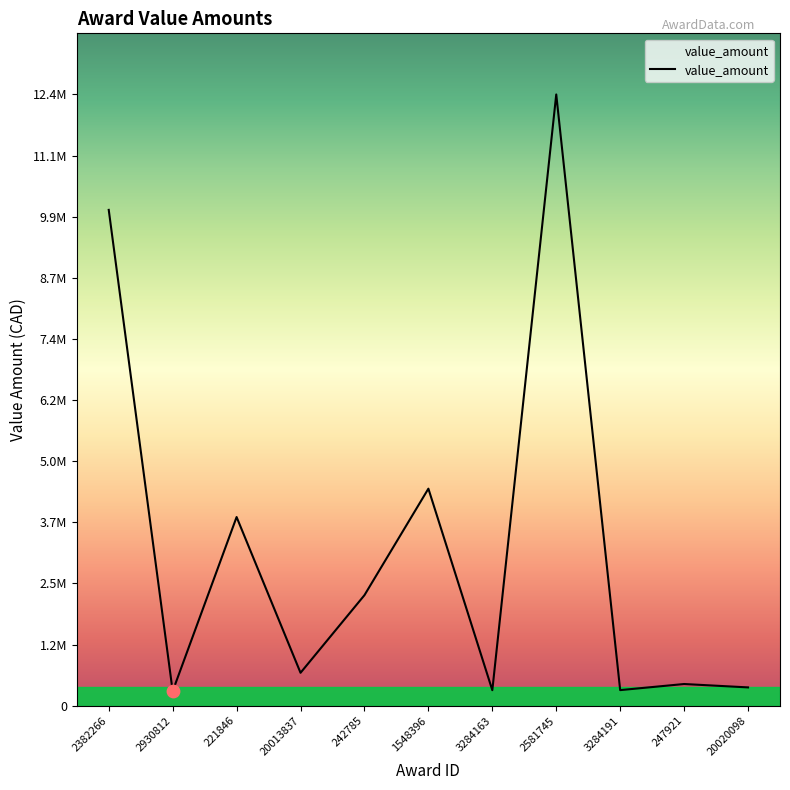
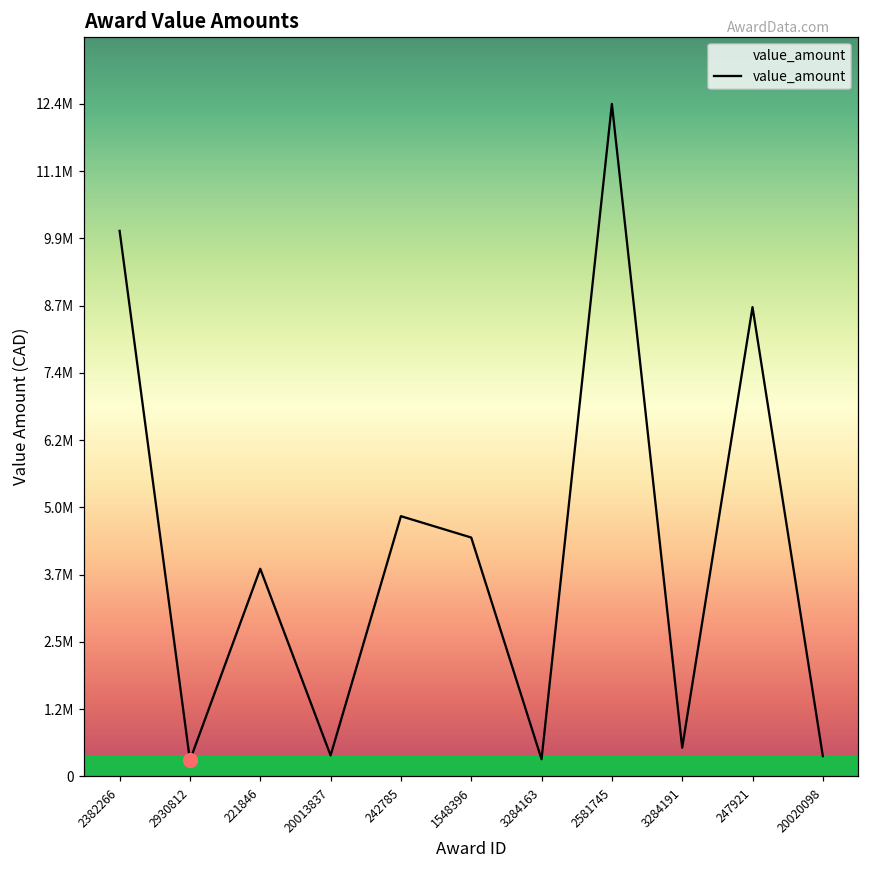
value_amount, 20013837: 700000 -> 400000
value_amount, 242785: 2200000 -> 4800000
value_amount, 3284191: 300000 -> 500000
value_amount, 247921: 400000 -> 8600000
